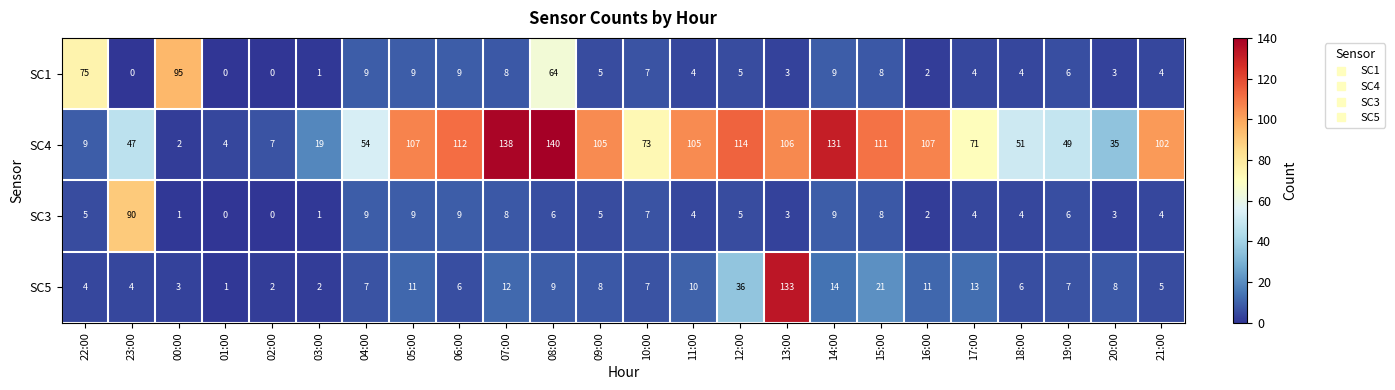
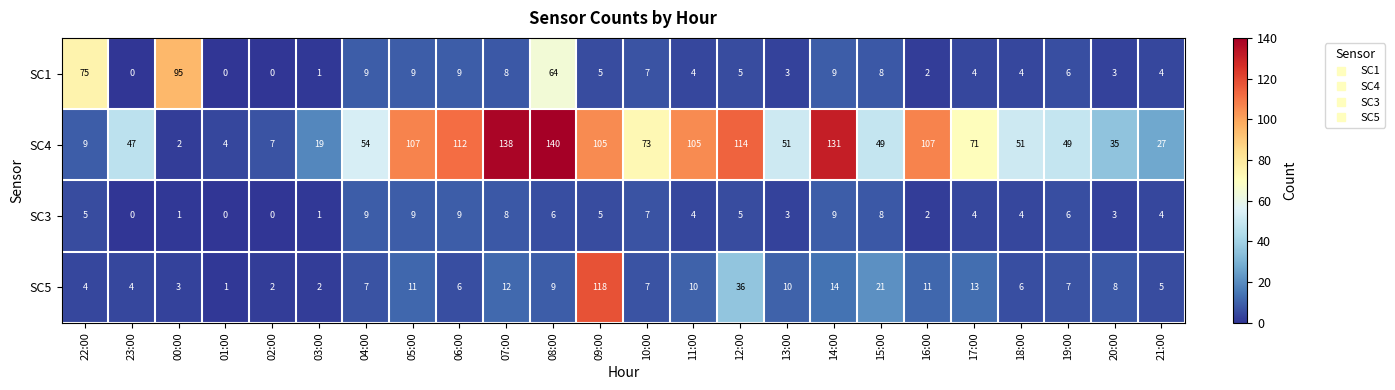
SC4, 13:00: 106 -> 51
SC4, 15:00: 111 -> 49
SC4, 21:00: 102 -> 27
SC3, 23:00: 90 -> 0
SC5, 09:00: 8 -> 118
SC5, 13:00: 133 -> 10
